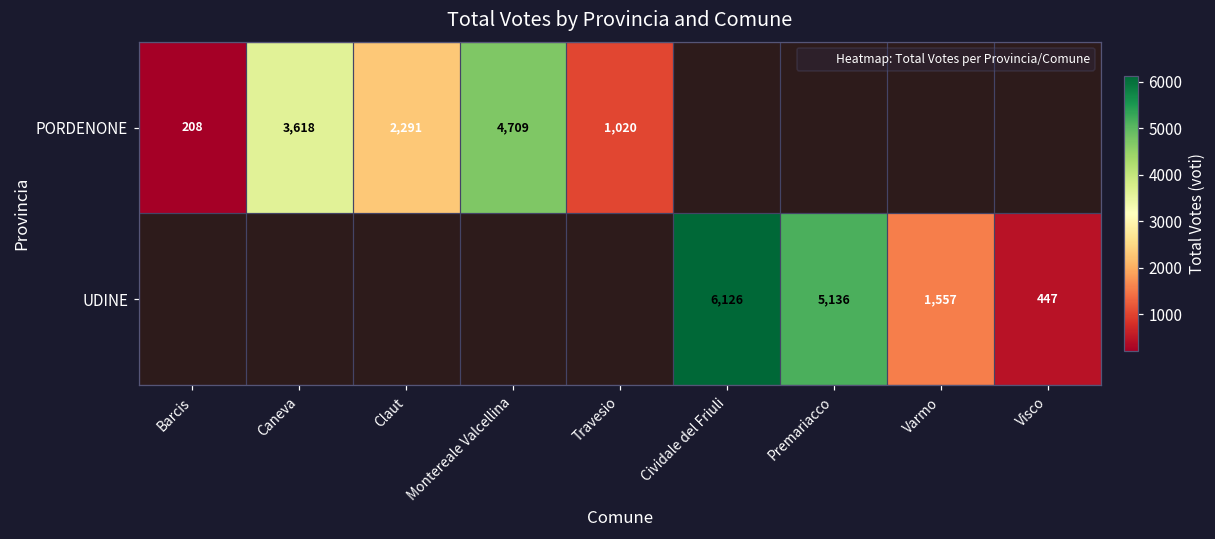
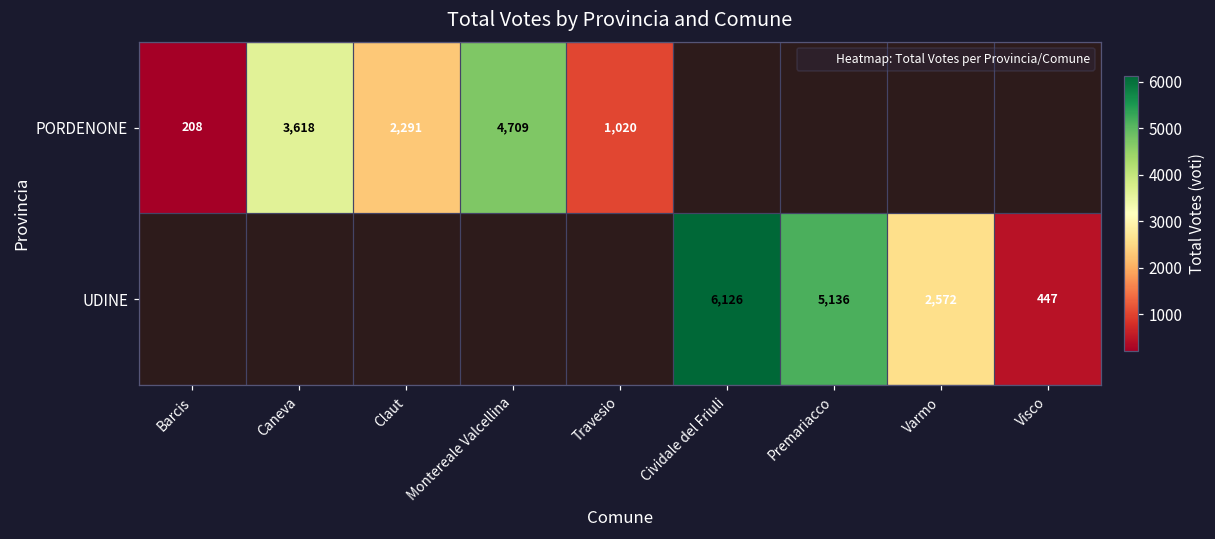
UDINE, Varmo: 1,557 -> 2,572
